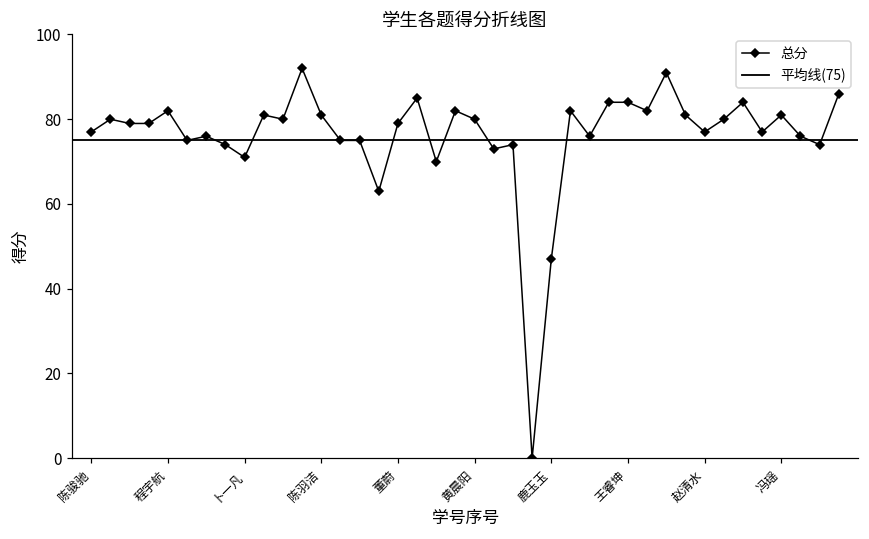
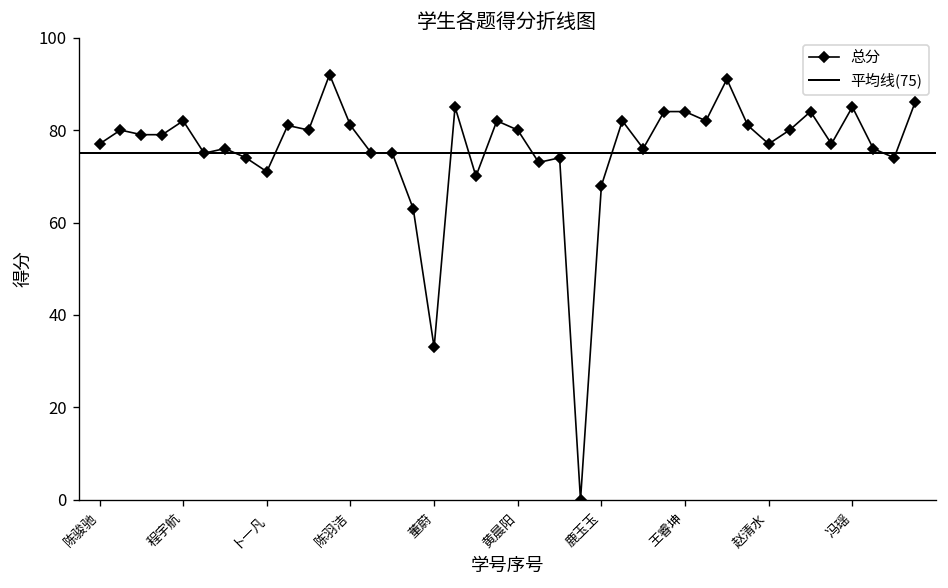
董蔚: 79 -> 33
鹿玉玉: 47 -> 68
冯瑶: 81 -> 85
